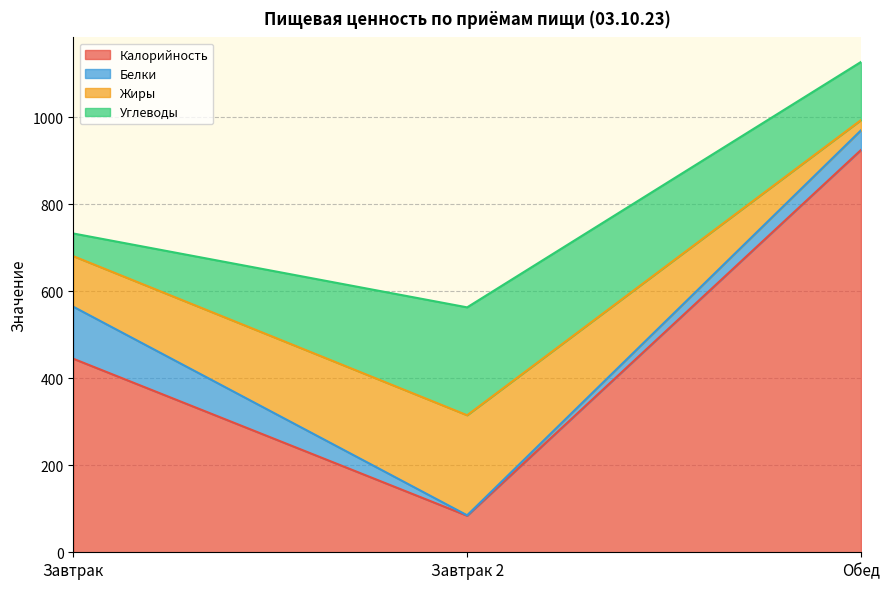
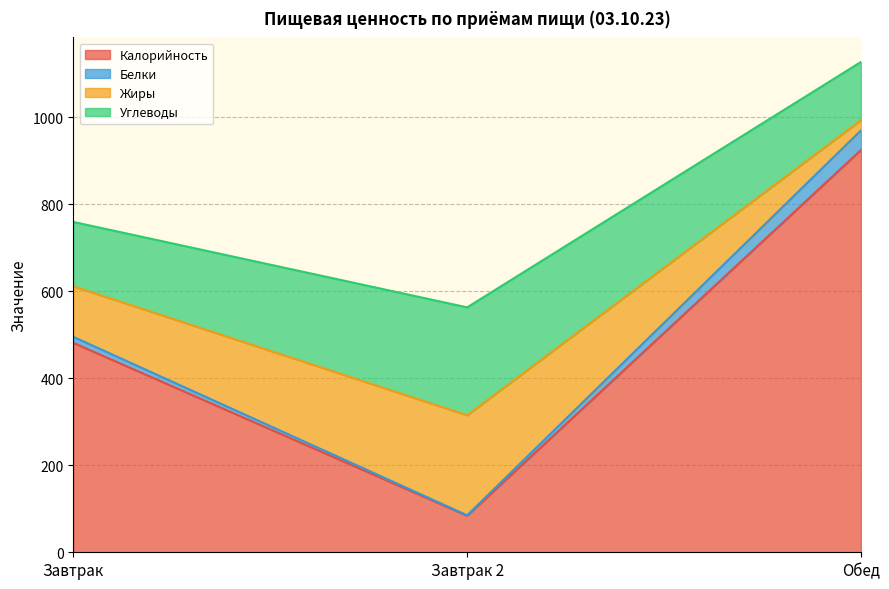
Калорийность, Завтрак: 440 -> 480
Белки, Завтрак: 120 -> 10
Углеводы, Завтрак: 50 -> 150
